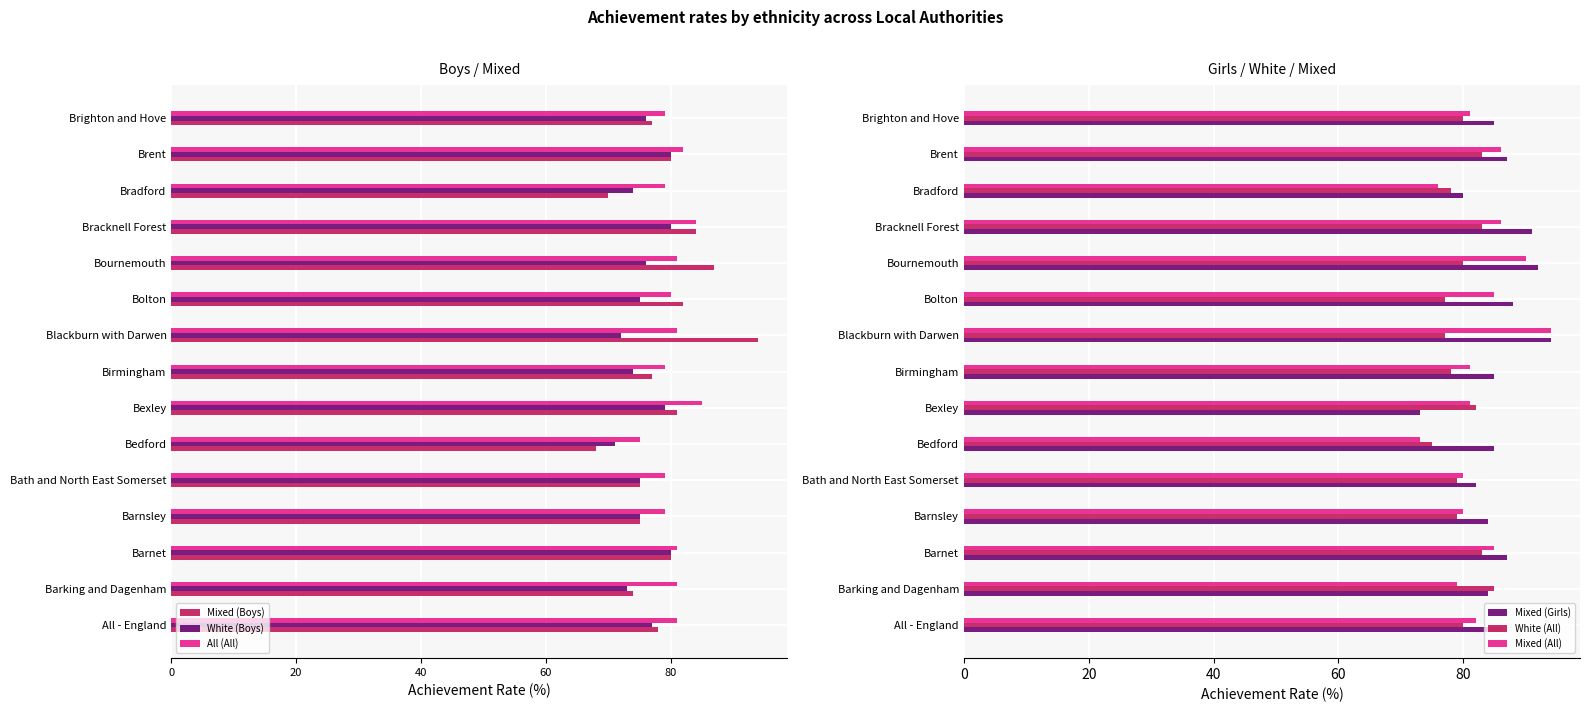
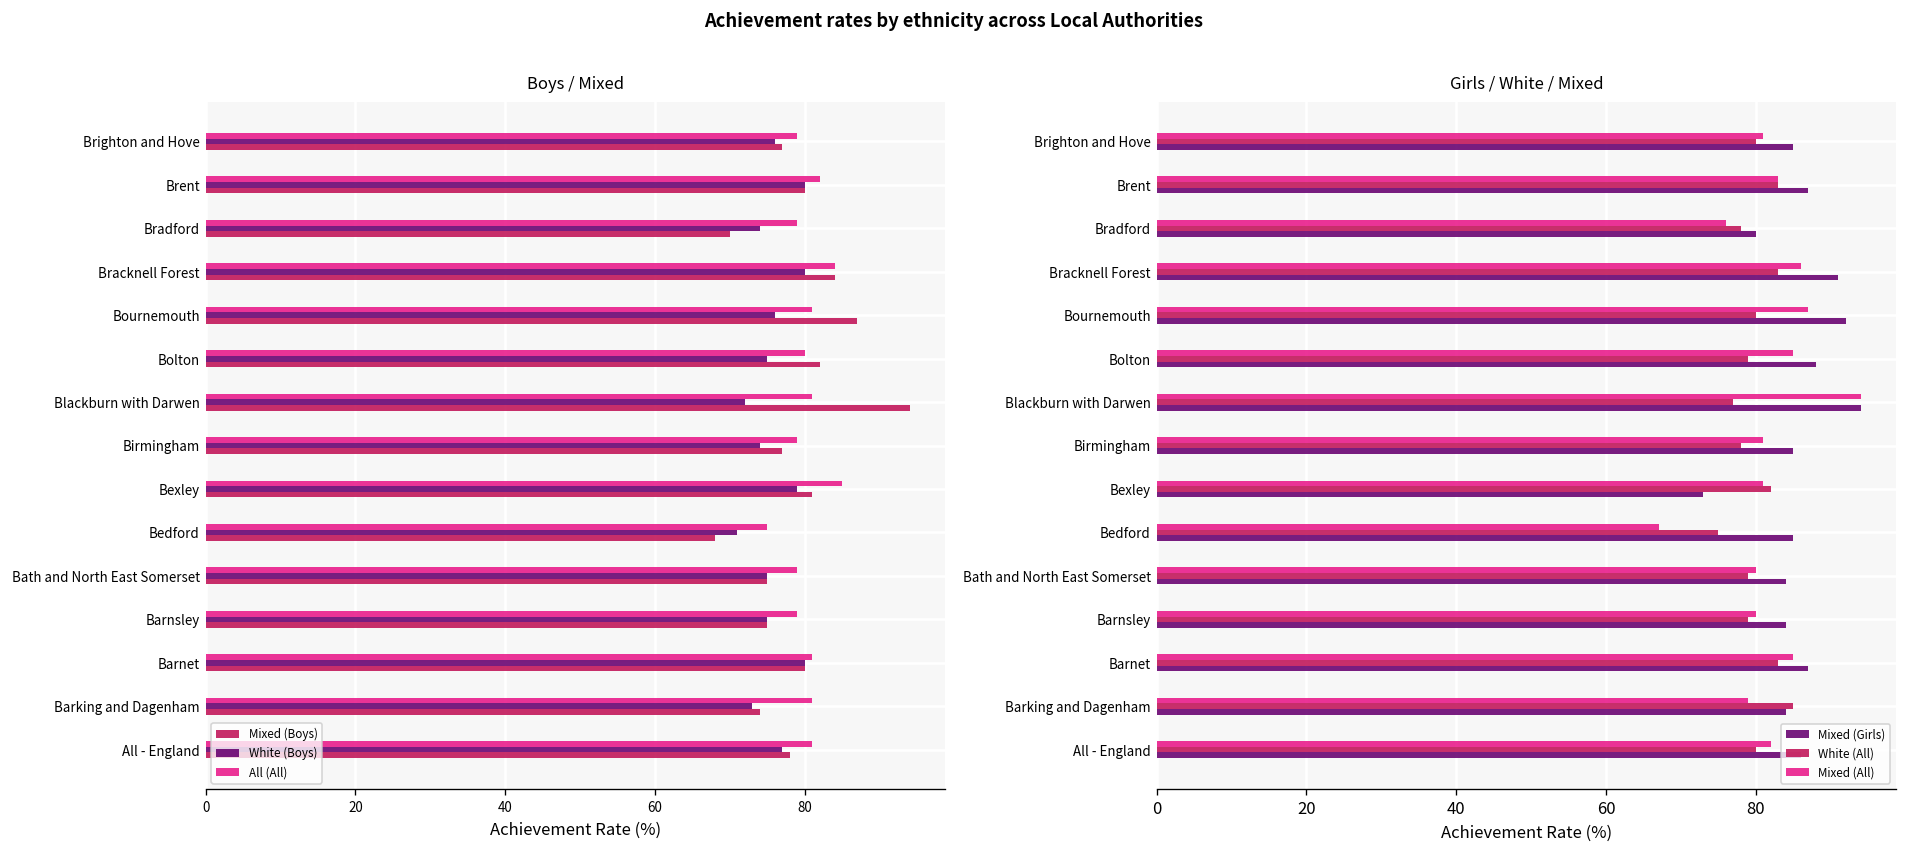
Girls / White / Mixed, Mixed (All), Brent: 86 -> 83
Girls / White / Mixed, Mixed (All), Bournemouth: 90 -> 87
Girls / White / Mixed, White (All), Bolton: 77 -> 79
Girls / White / Mixed, Mixed (All), Bedford: 73 -> 67
Girls / White / Mixed, Mixed (Girls), Bath and North East Somerset: 82 -> 84
